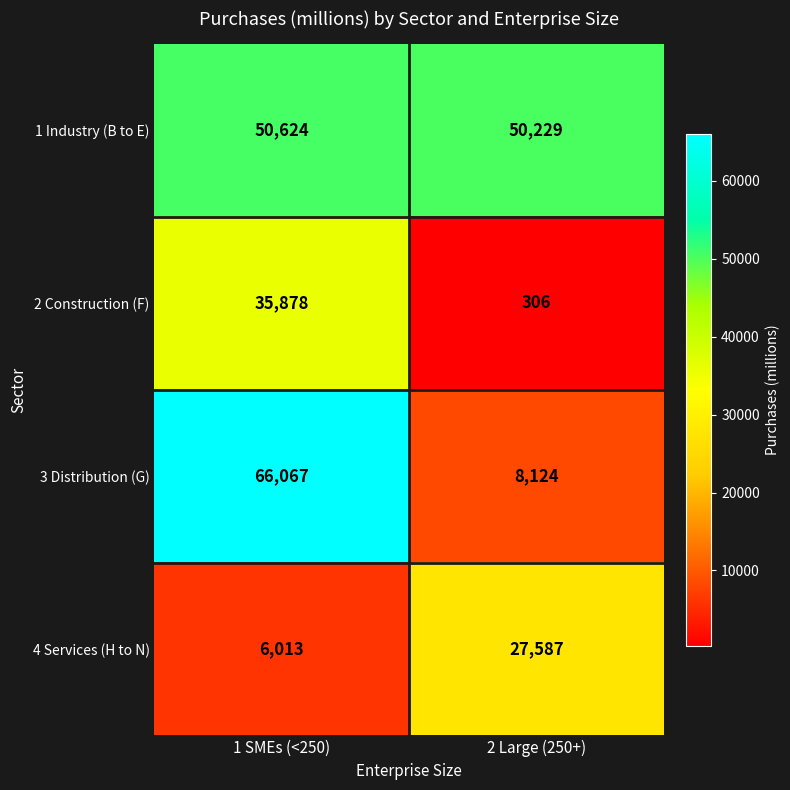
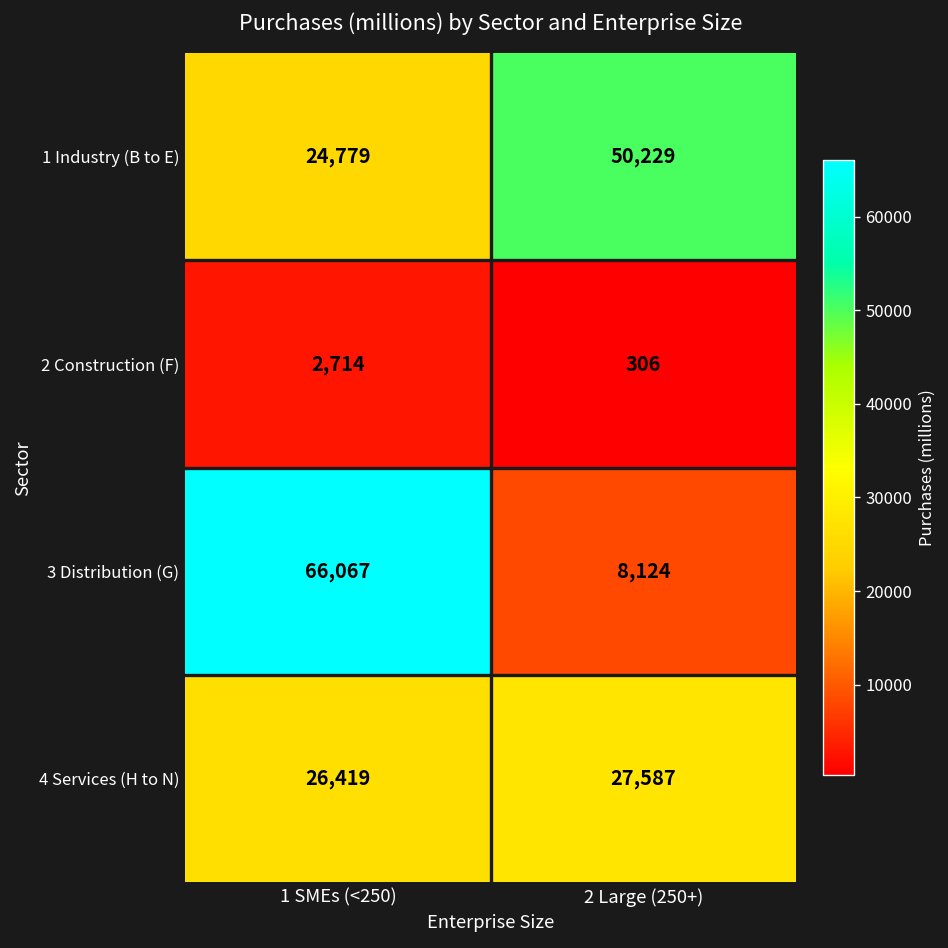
1 Industry (B to E), 1 SMEs (<250): 50,624 -> 24,779
2 Construction (F), 1 SMEs (<250): 35,878 -> 2,714
4 Services (H to N), 1 SMEs (<250): 6,013 -> 26,419
